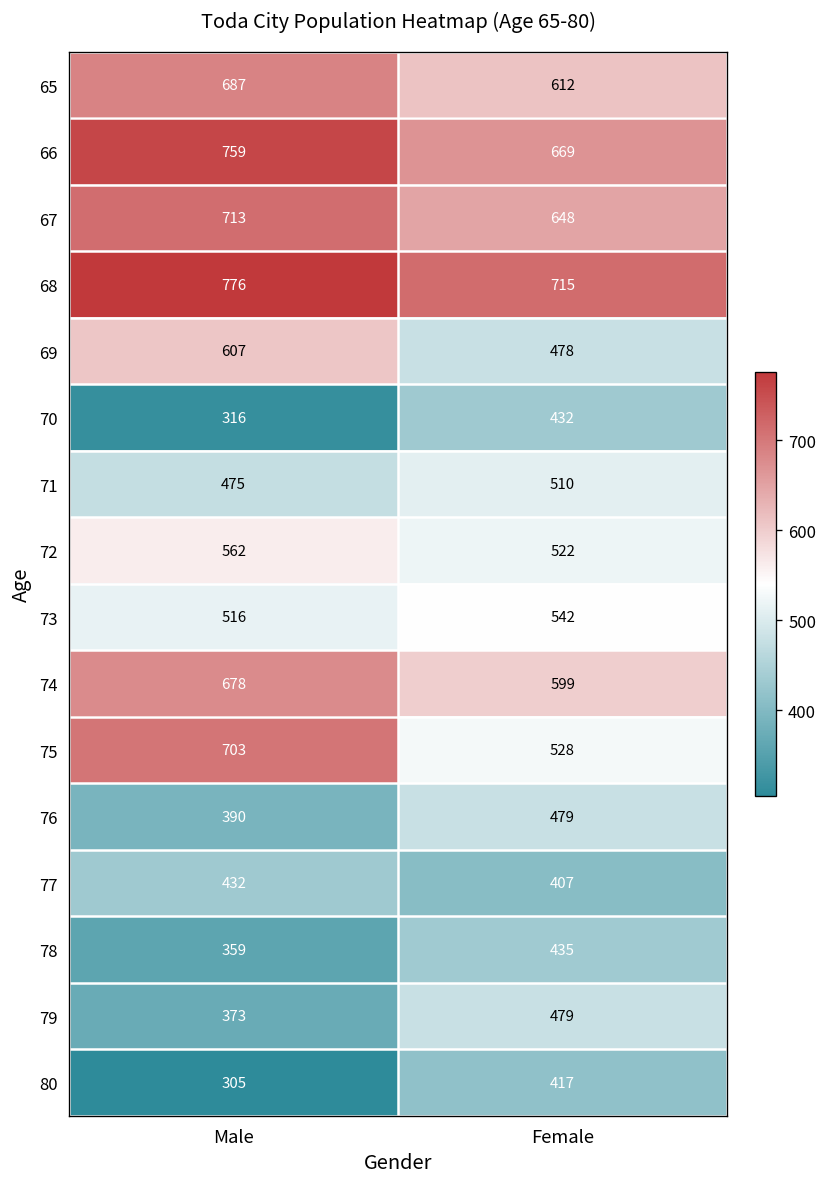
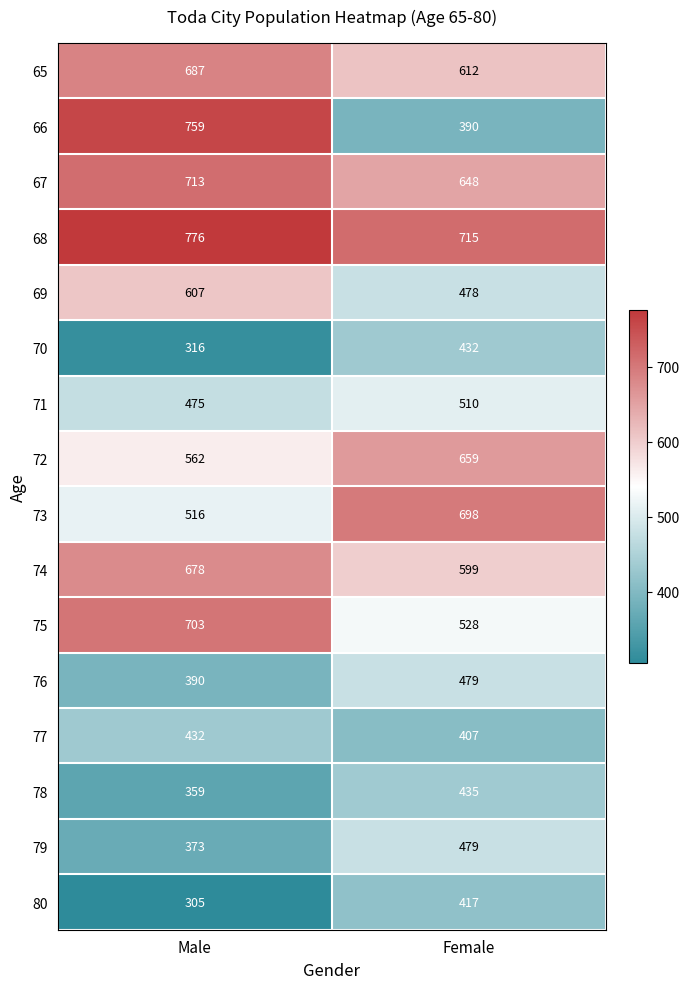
66, Female: 669 -> 390
72, Female: 522 -> 659
73, Female: 542 -> 698
